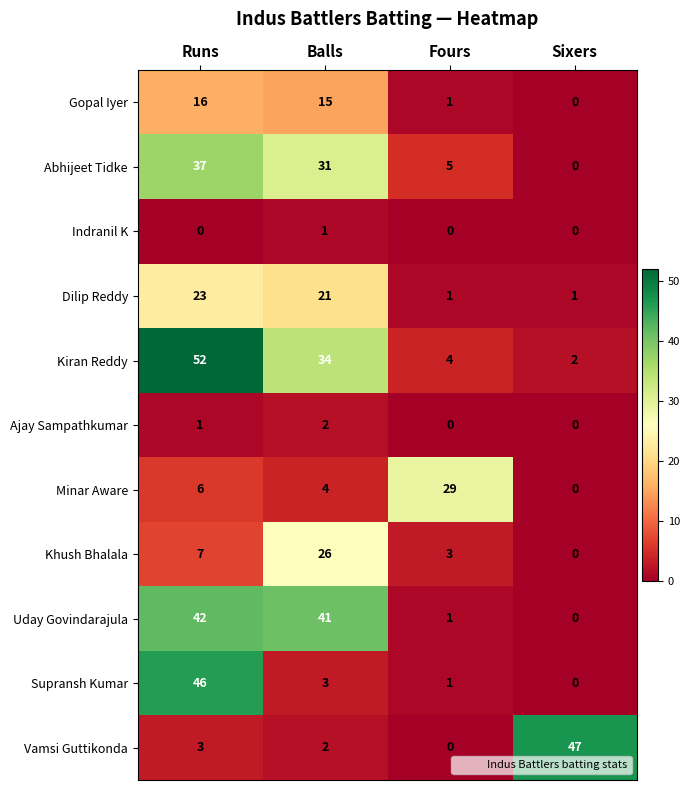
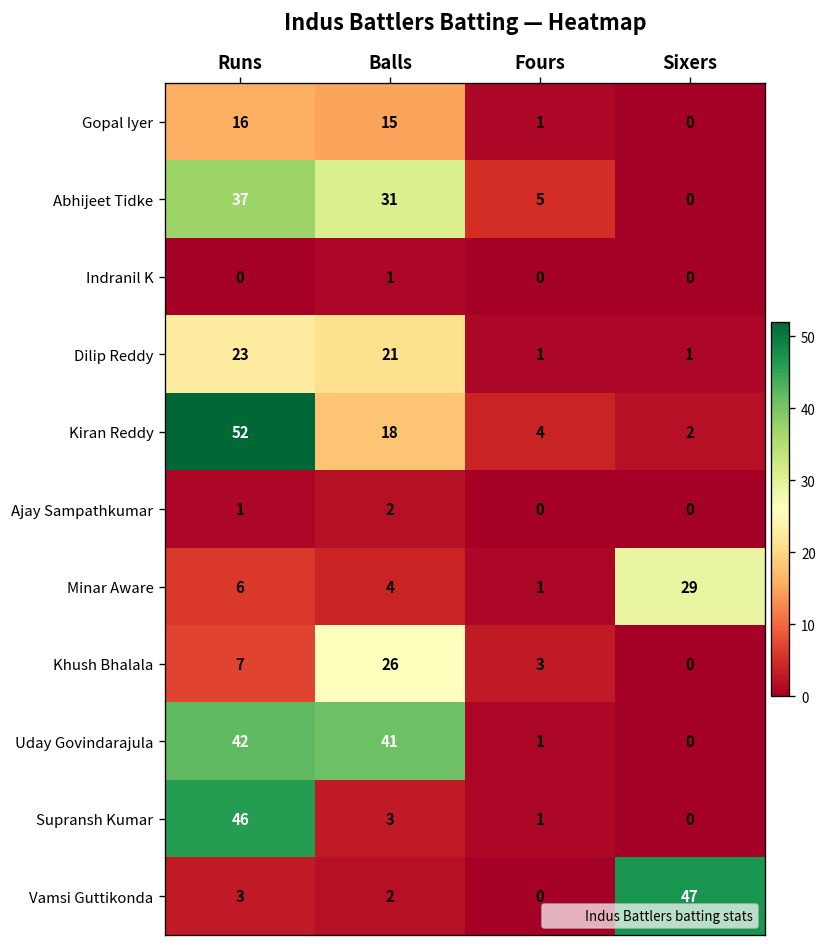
Kiran Reddy, Balls: 34 -> 18
Minar Aware, Fours: 29 -> 1
Minar Aware, Sixers: 0 -> 29
